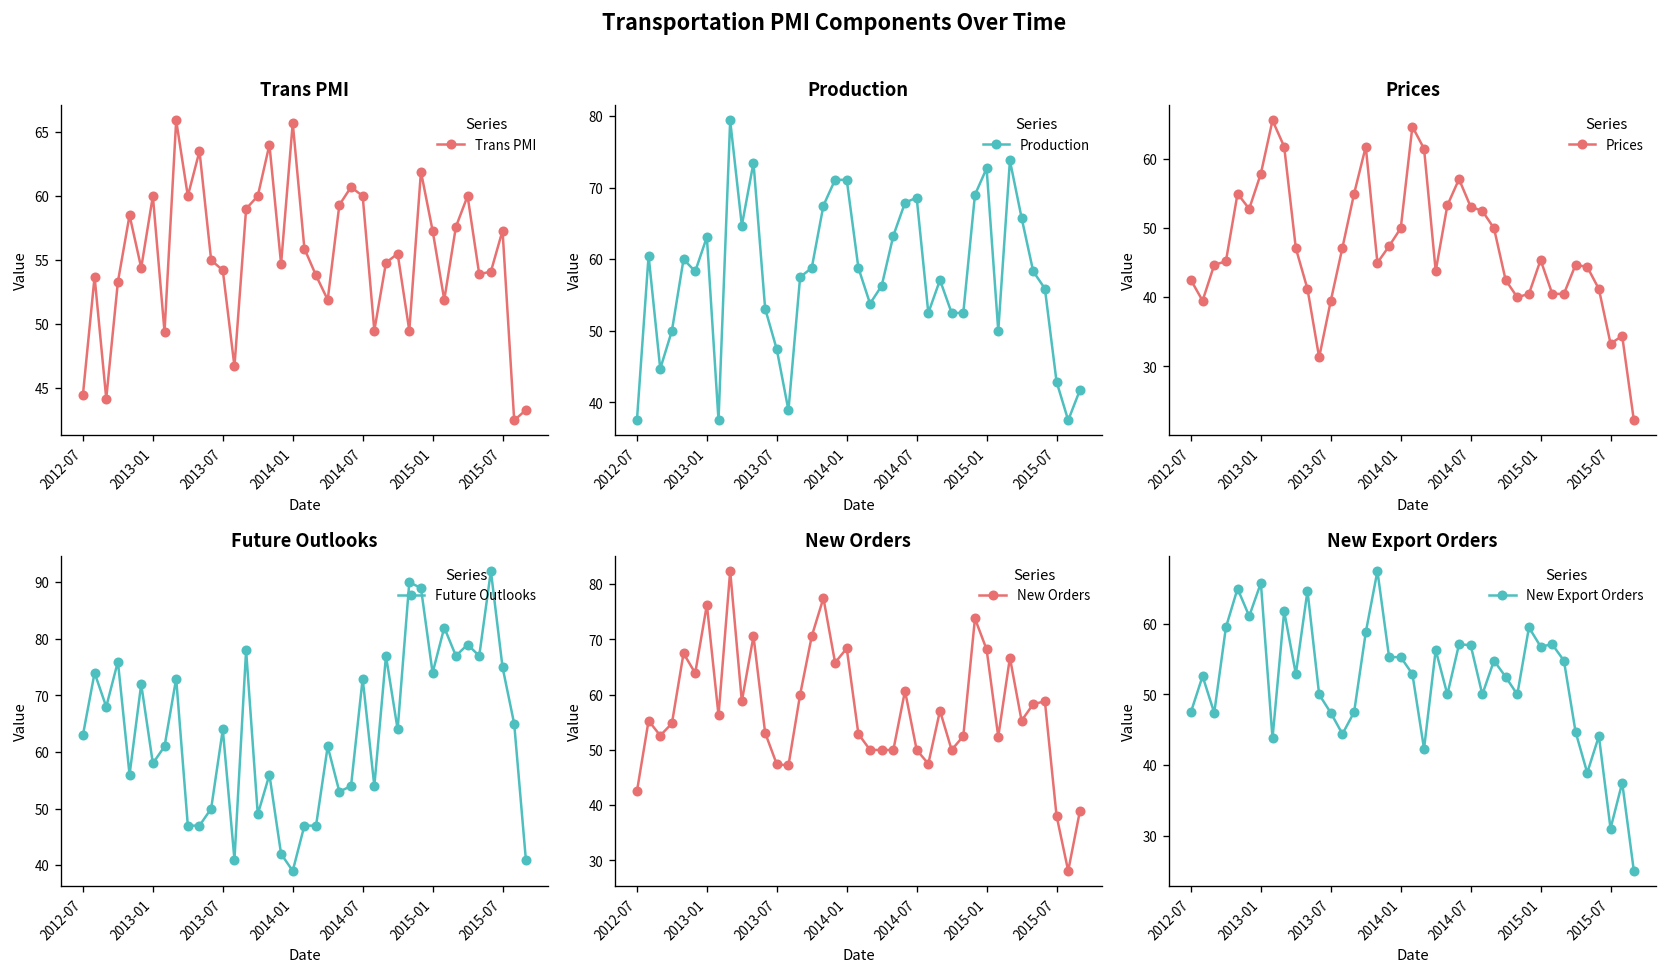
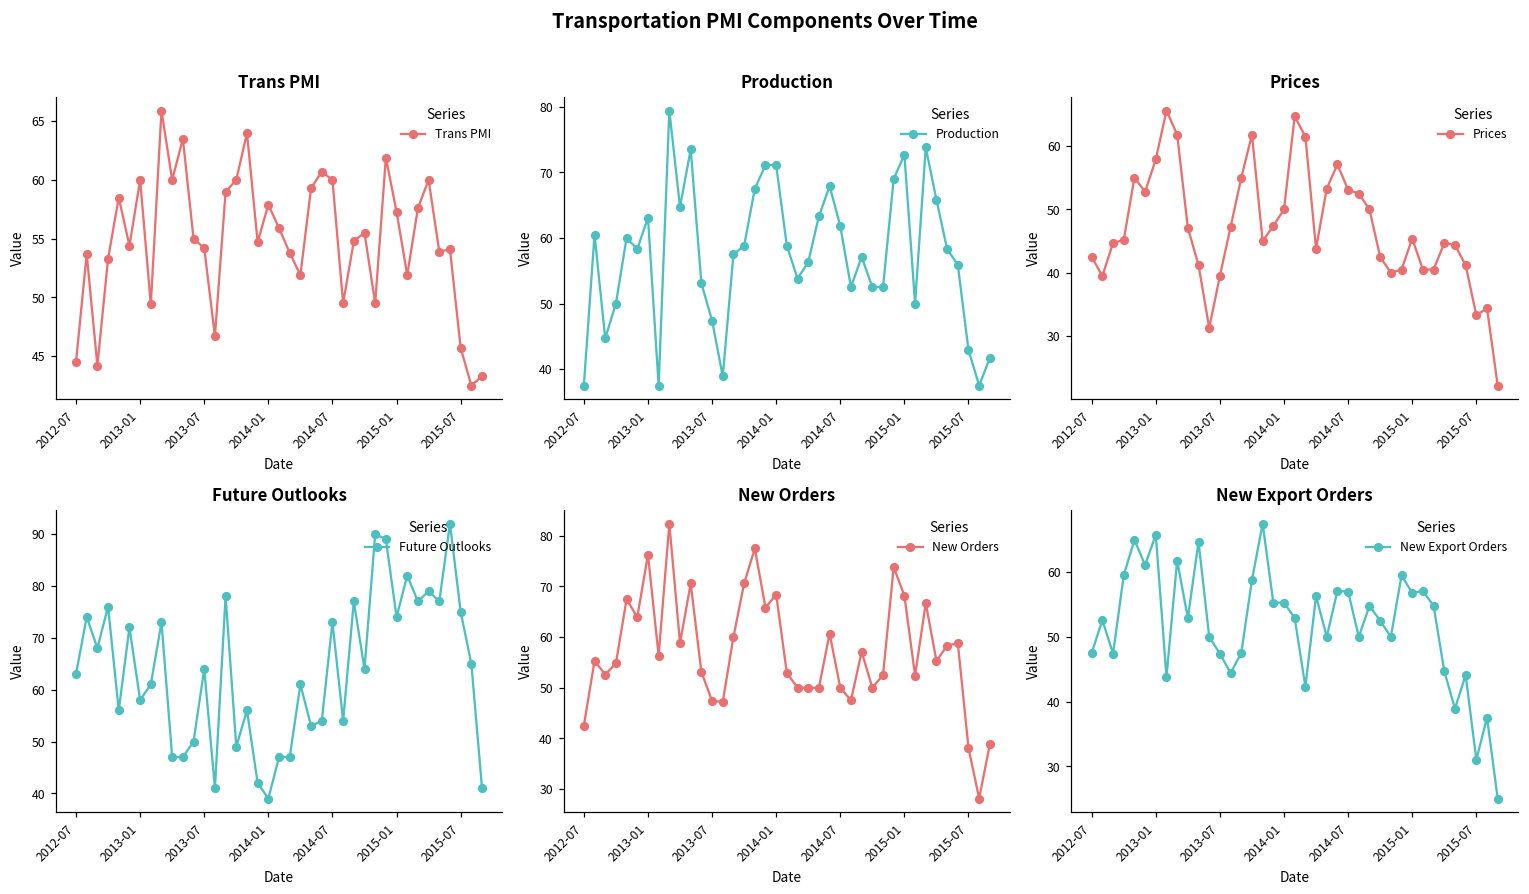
Trans PMI, 2014-01: 65.7 -> 57.9
Trans PMI, 2015-07: 57.3 -> 45.7
Production, 2014-07: 69 -> 62
